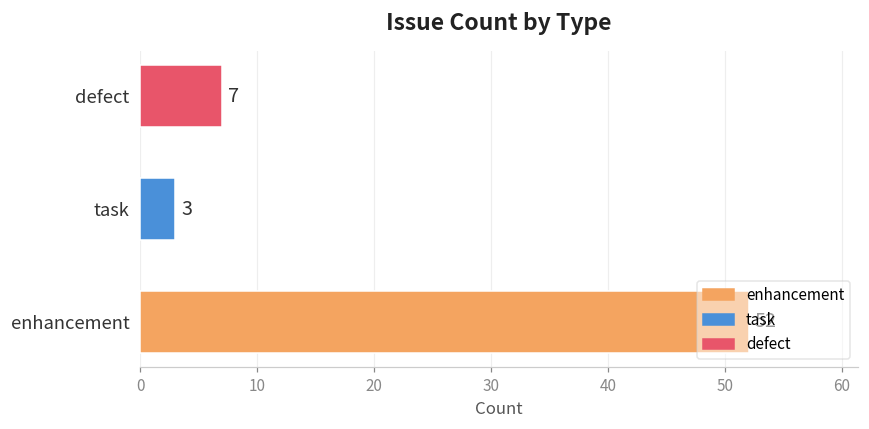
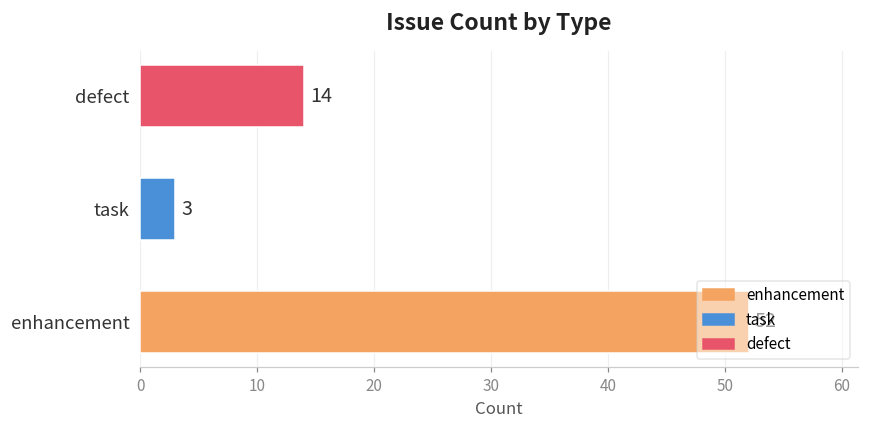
defect: 7 -> 14
